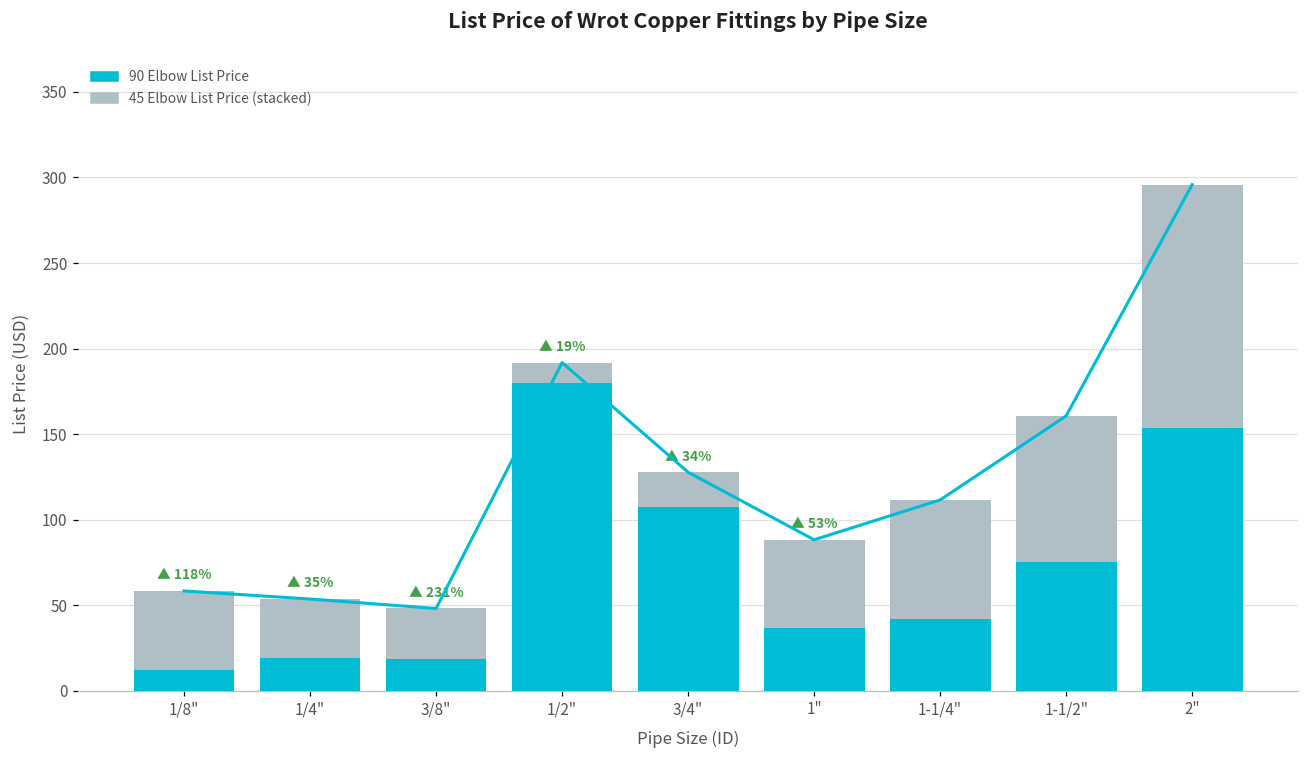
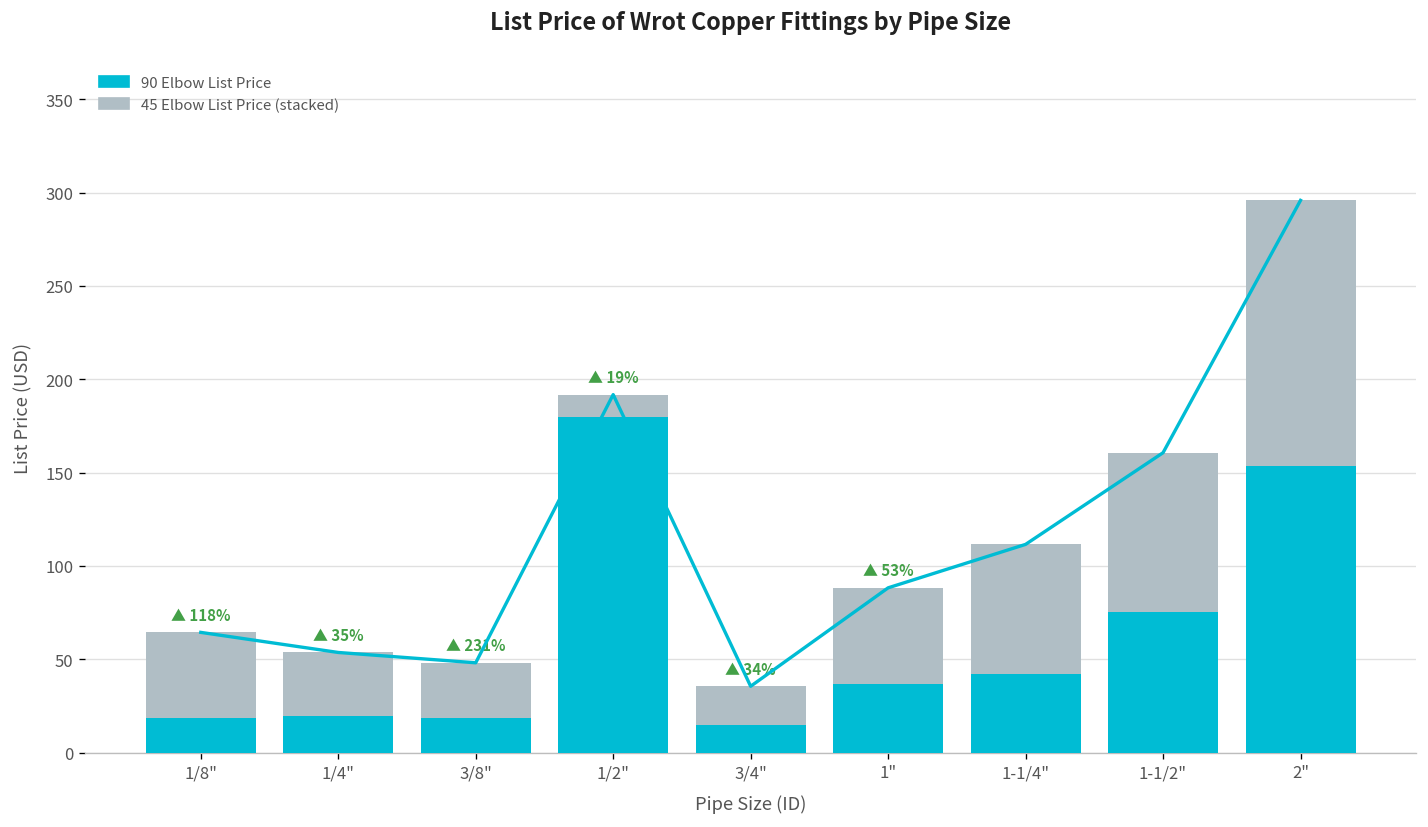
90 Elbow List Price, 1/8": 12 -> 18
90 Elbow List Price, 3/4": 107 -> 15
